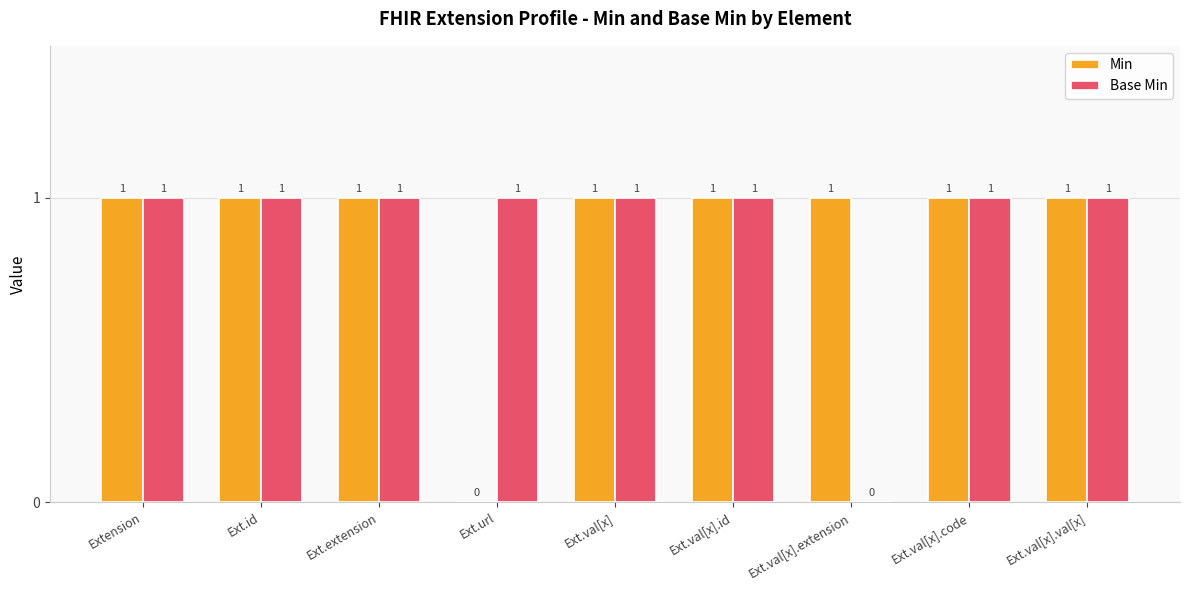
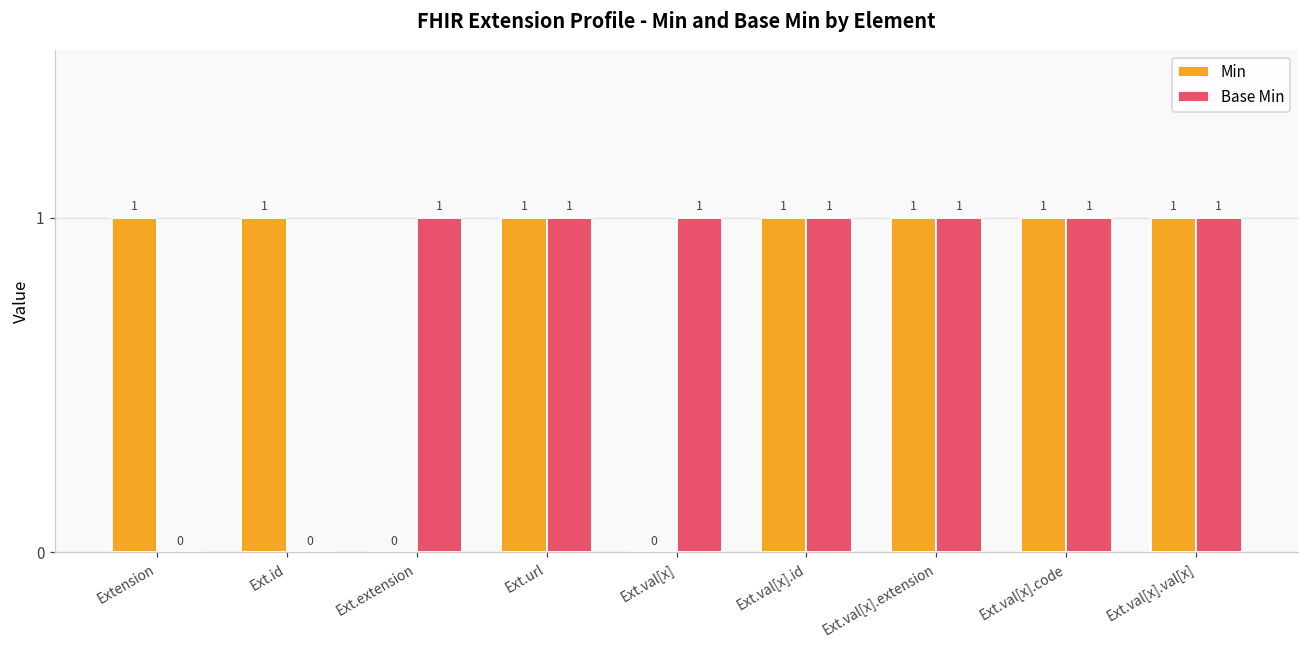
Base Min, Extension: 1 -> 0
Base Min, Ext.id: 1 -> 0
Min, Ext.extension: 1 -> 0
Min, Ext.url: 0 -> 1
Min, Ext.val[x]: 1 -> 0
Base Min, Ext.val[x].extension: 0 -> 1
